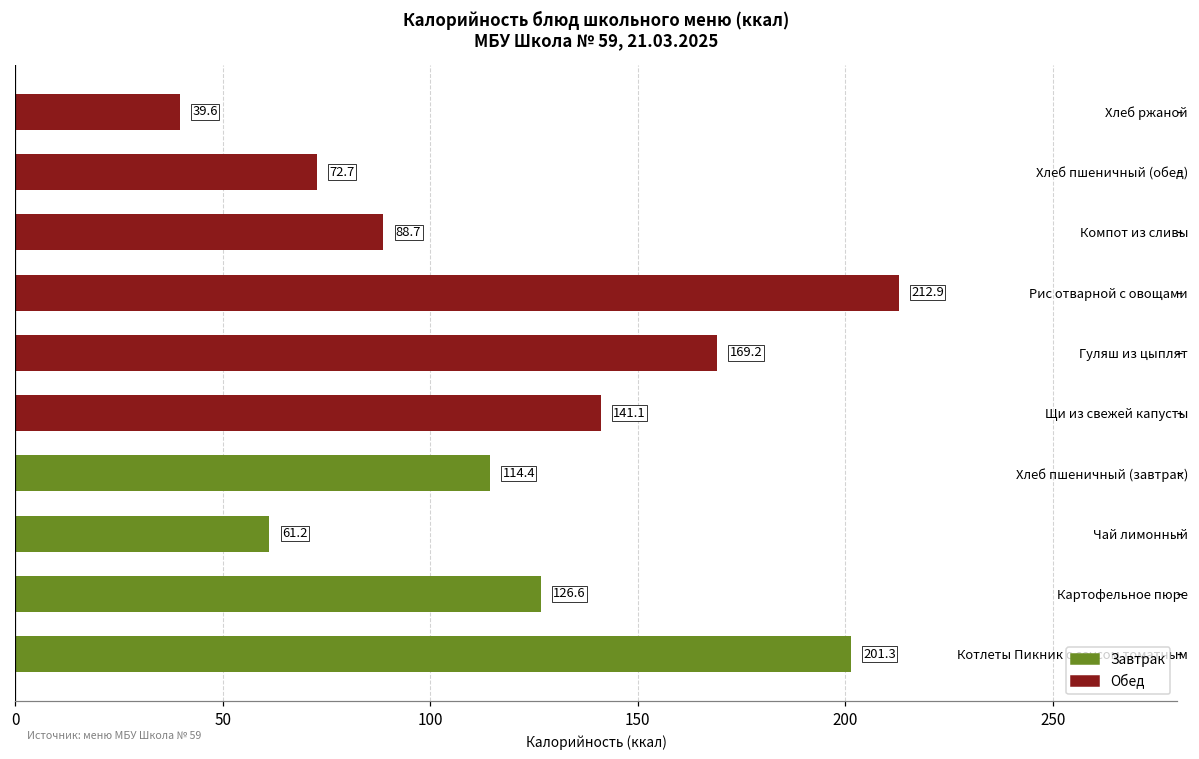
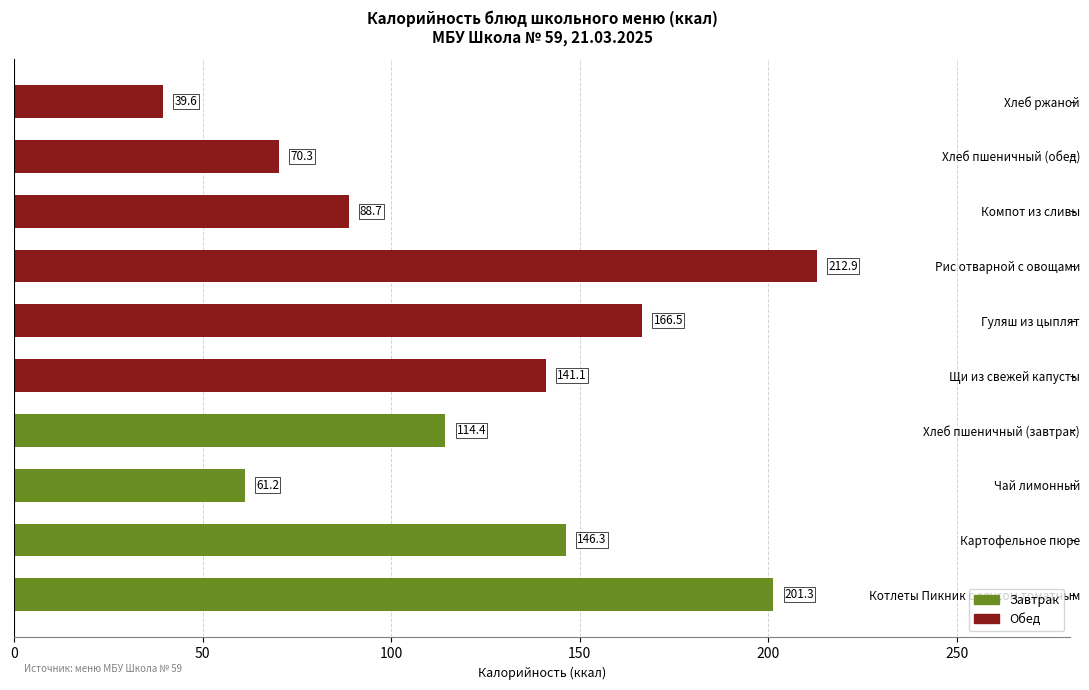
Хлеб пшеничный (обед): 72.7 -> 70.3
Гуляш из цыплят: 169.2 -> 166.5
Картофельное пюре: 126.6 -> 146.3
